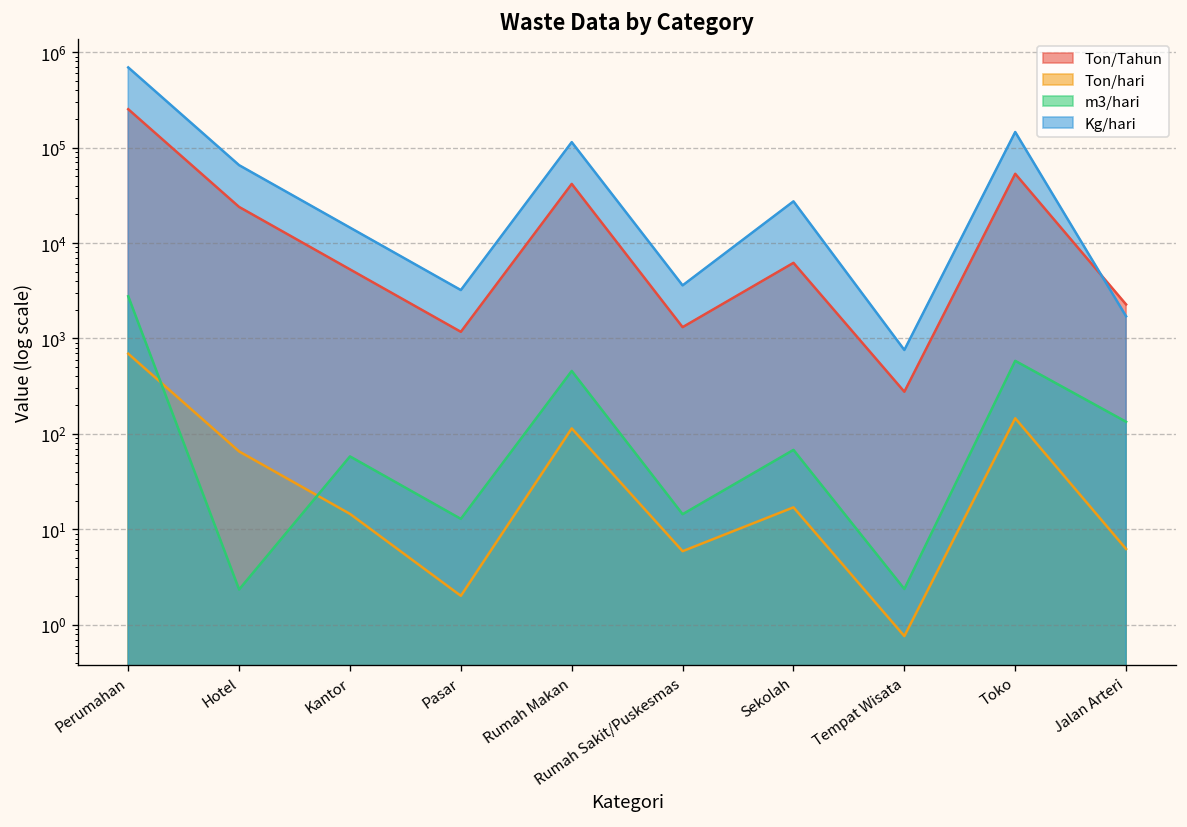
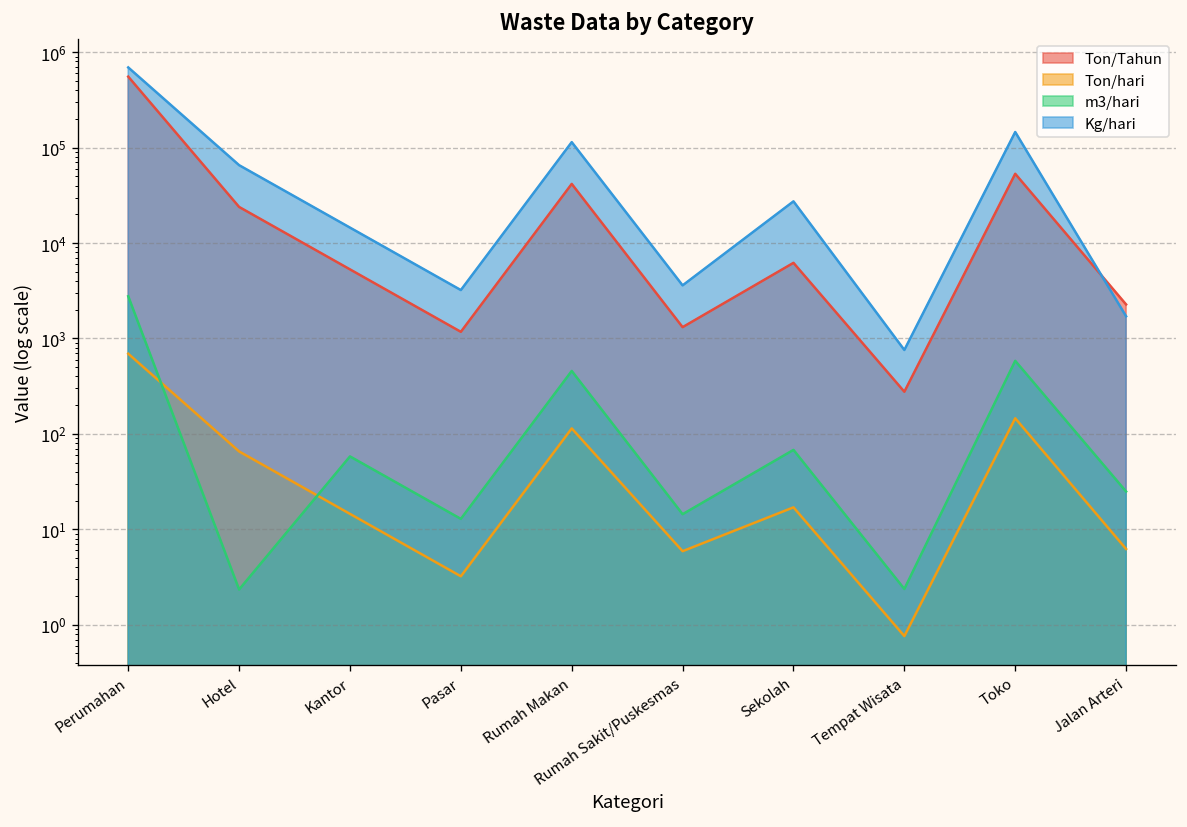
Ton/Tahun, Perumahan: 250000 -> 600000
Ton/hari, Pasar: 2.0 -> 3.2
m3/hari, Jalan Arteri: 130 -> 25
